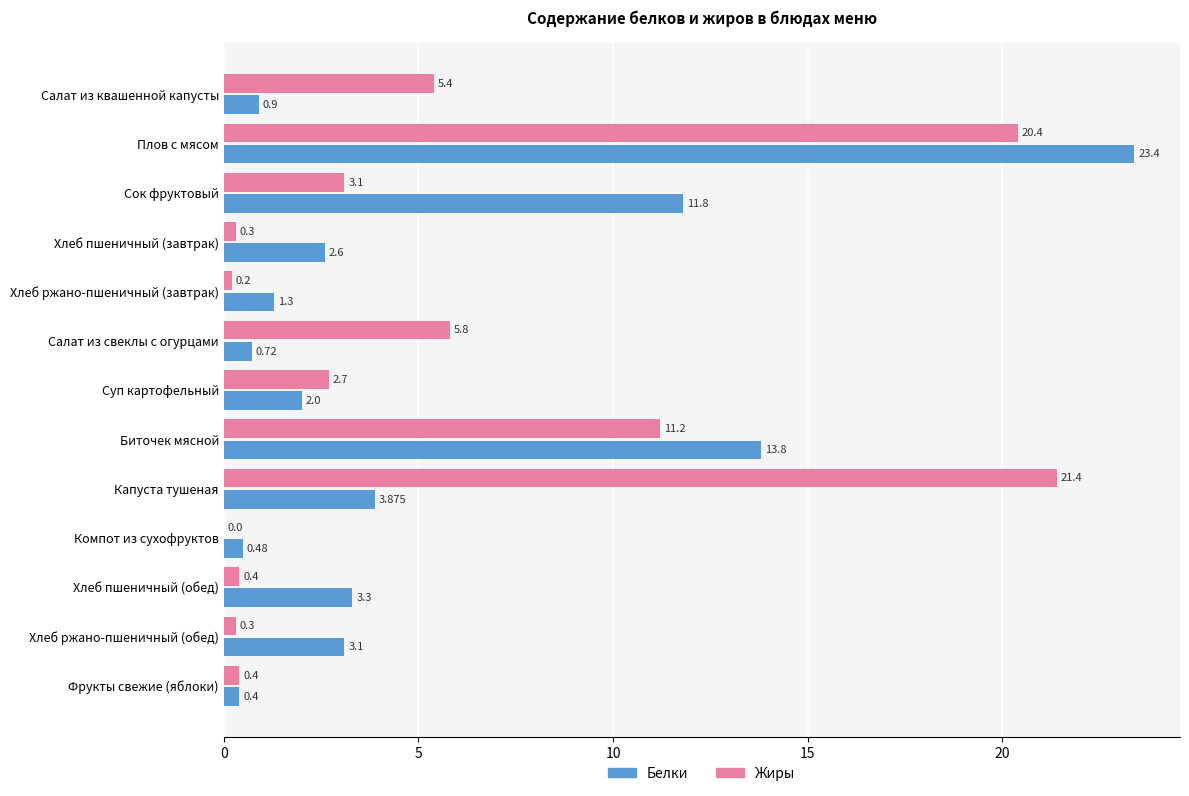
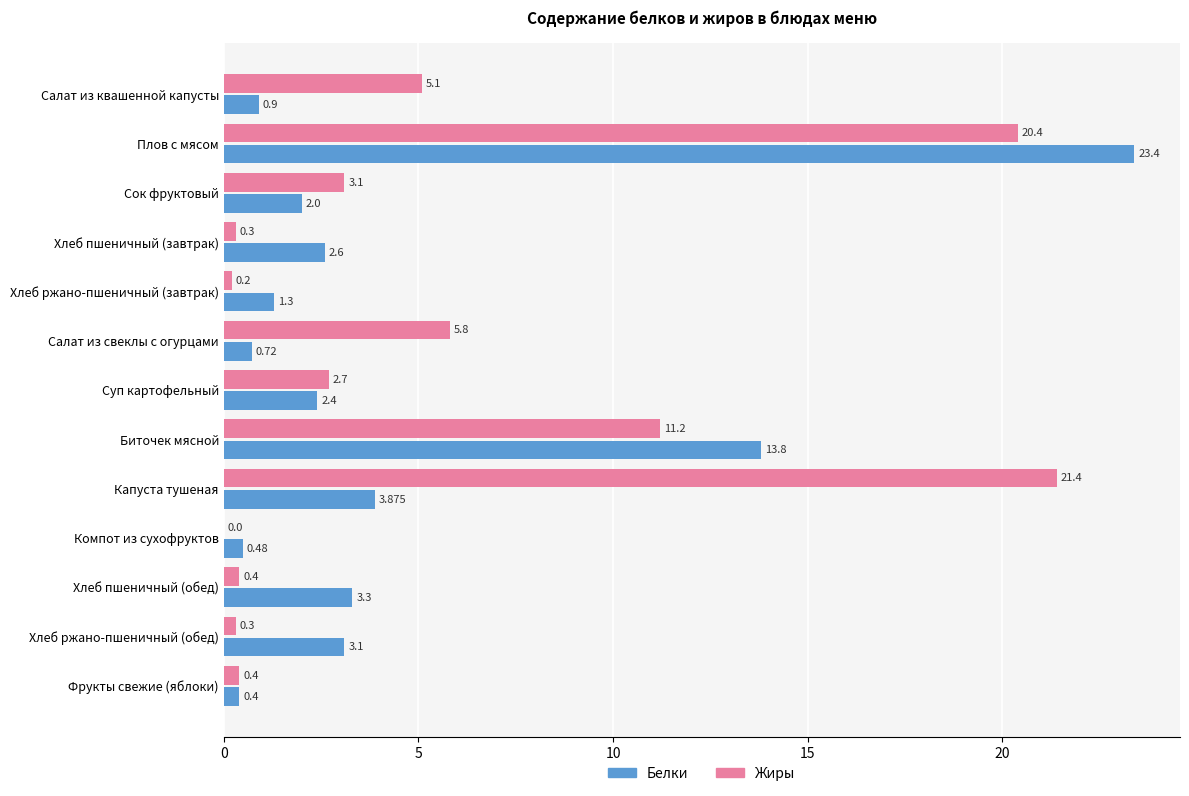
Жиры, Салат из квашенной капусты: 5.4 -> 5.1
Белки, Сок фруктовый: 11.8 -> 2.0
Белки, Суп картофельный: 2.0 -> 2.4
